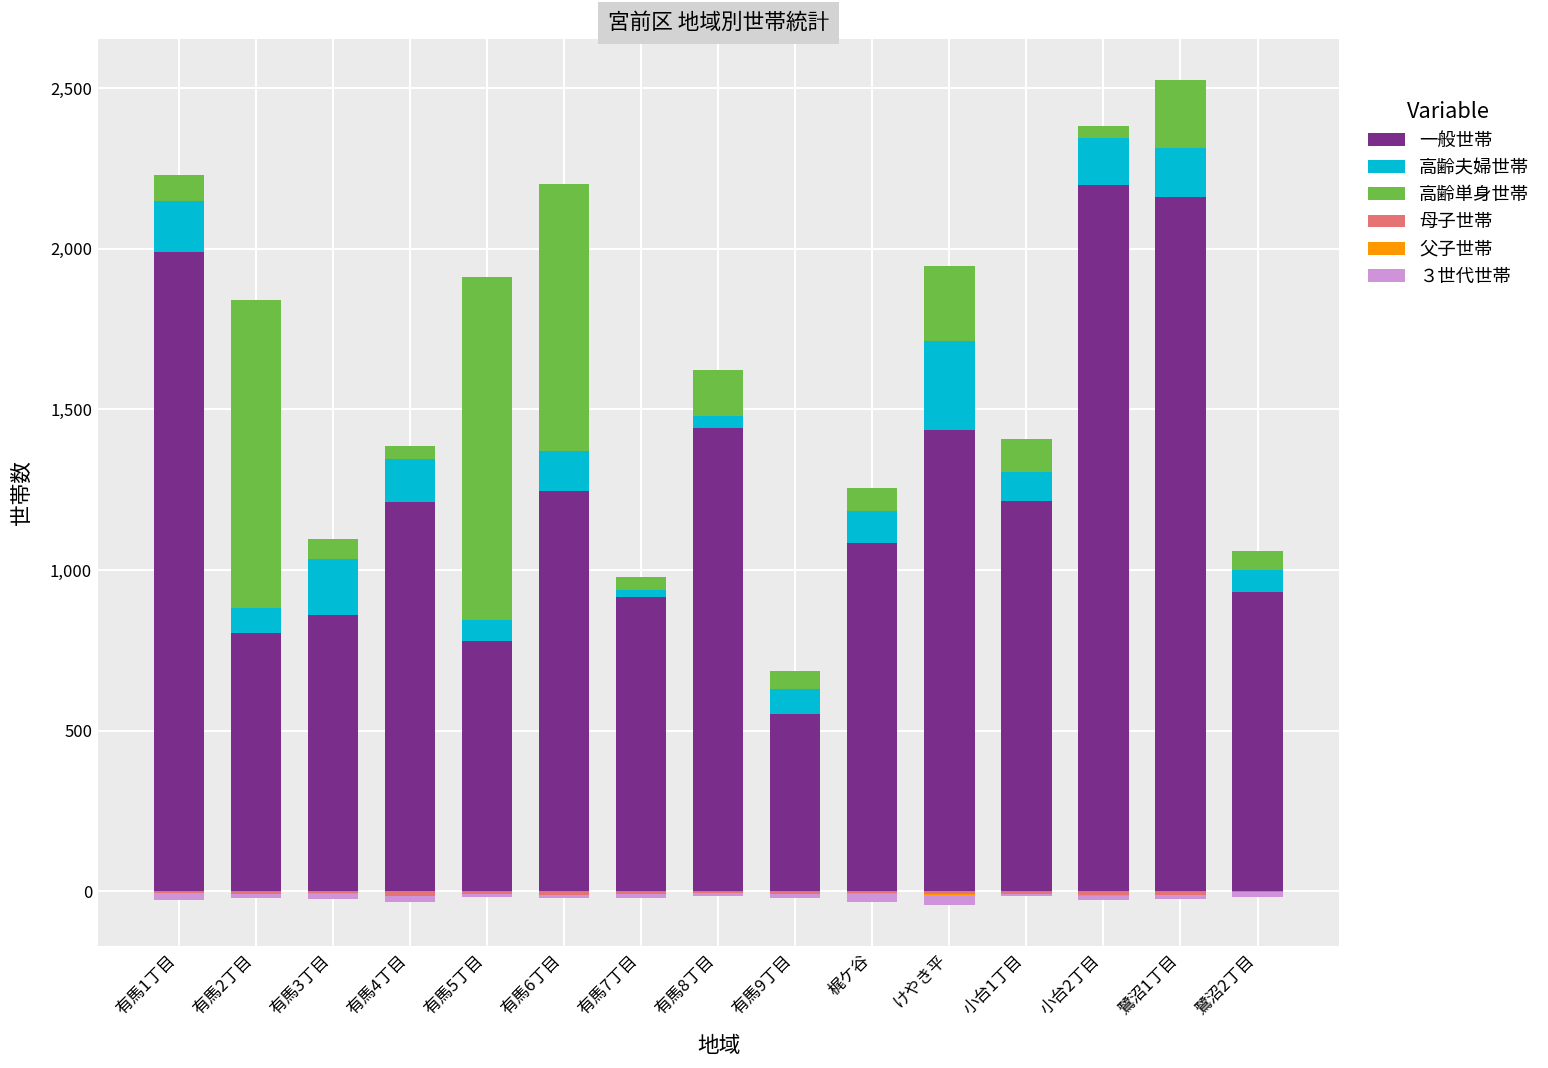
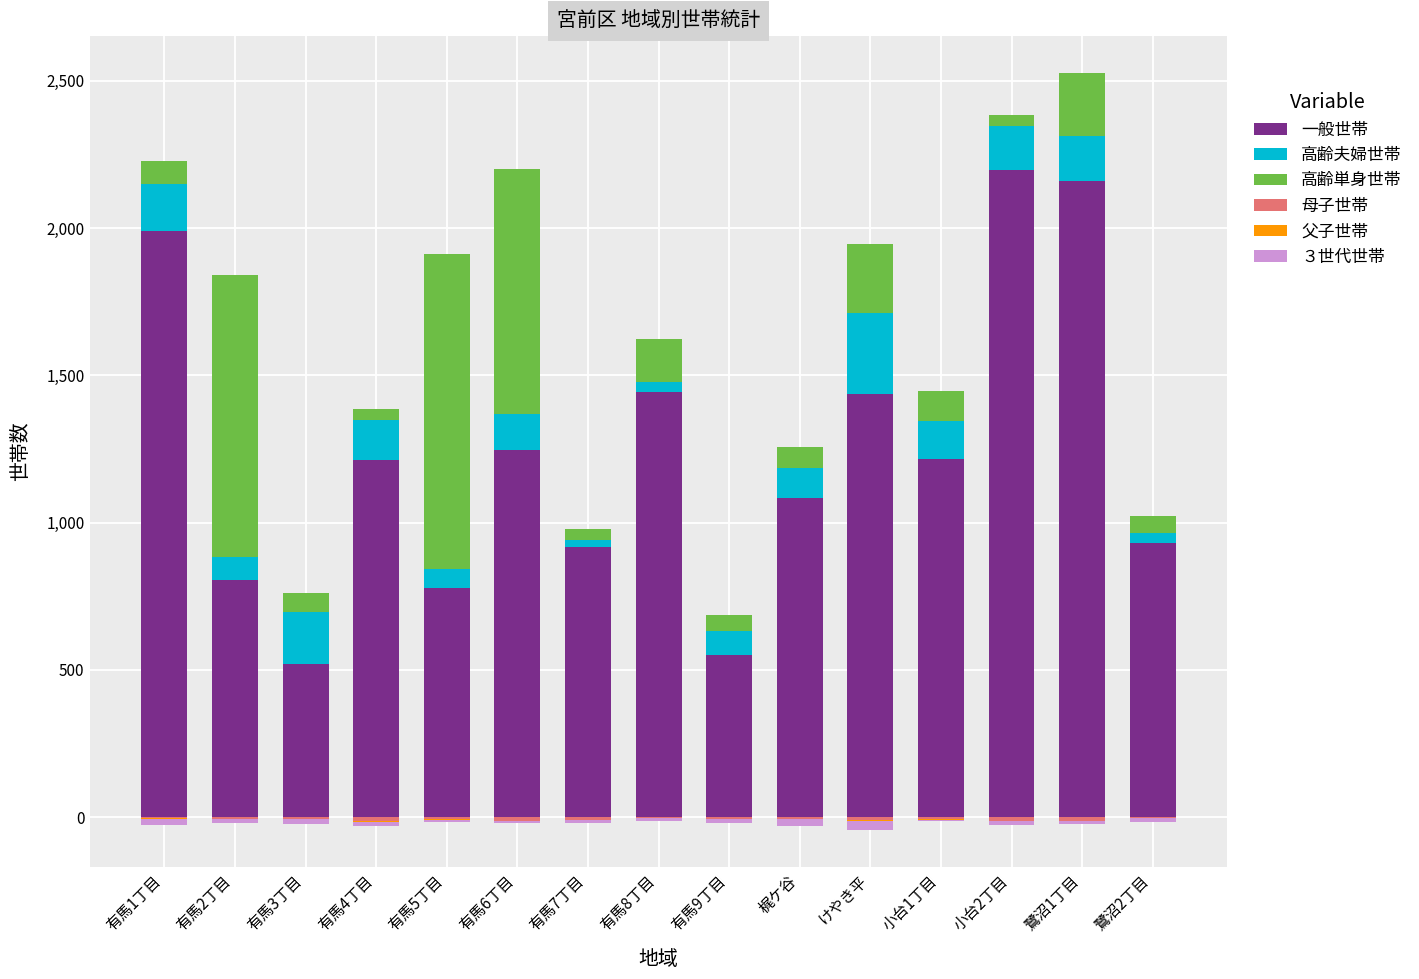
一般世帯, 有馬3丁目: 860 -> 520
高齢夫婦世帯, 小台1丁目: 90 -> 130
高齢夫婦世帯, 鷺沼2丁目: 70 -> 30
